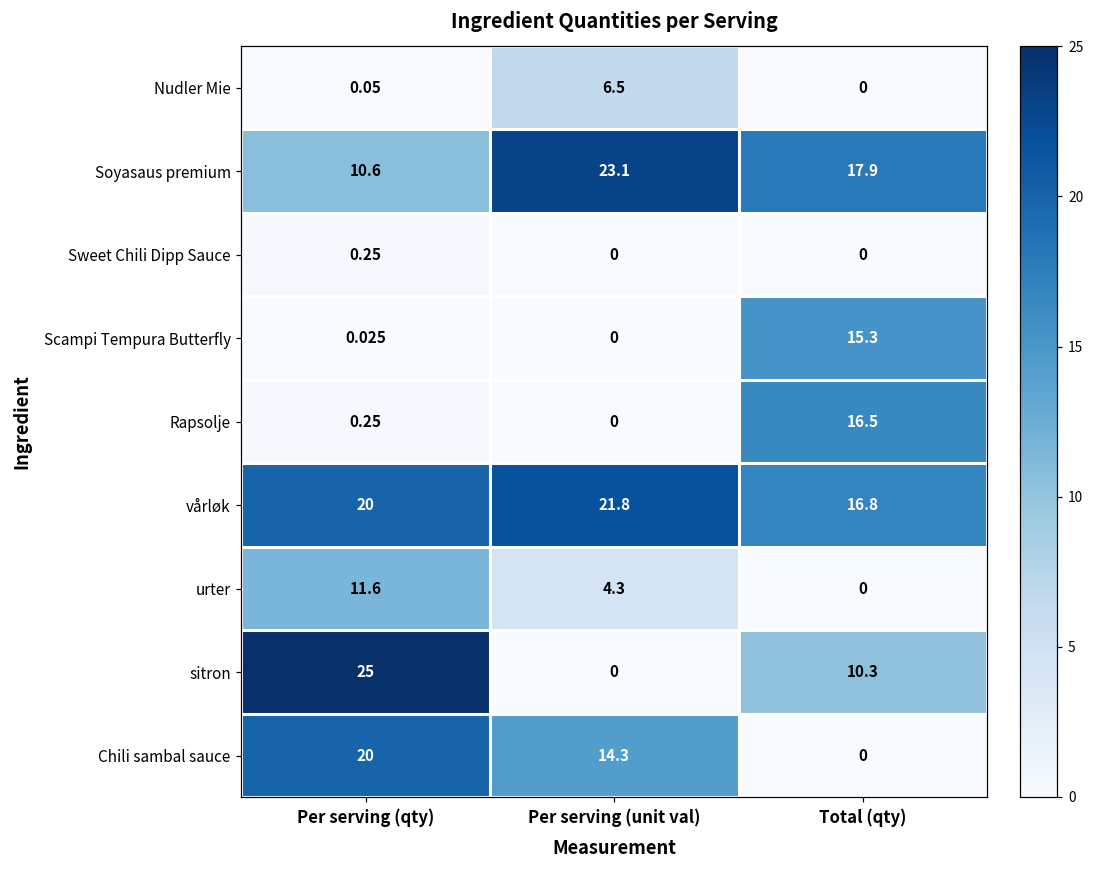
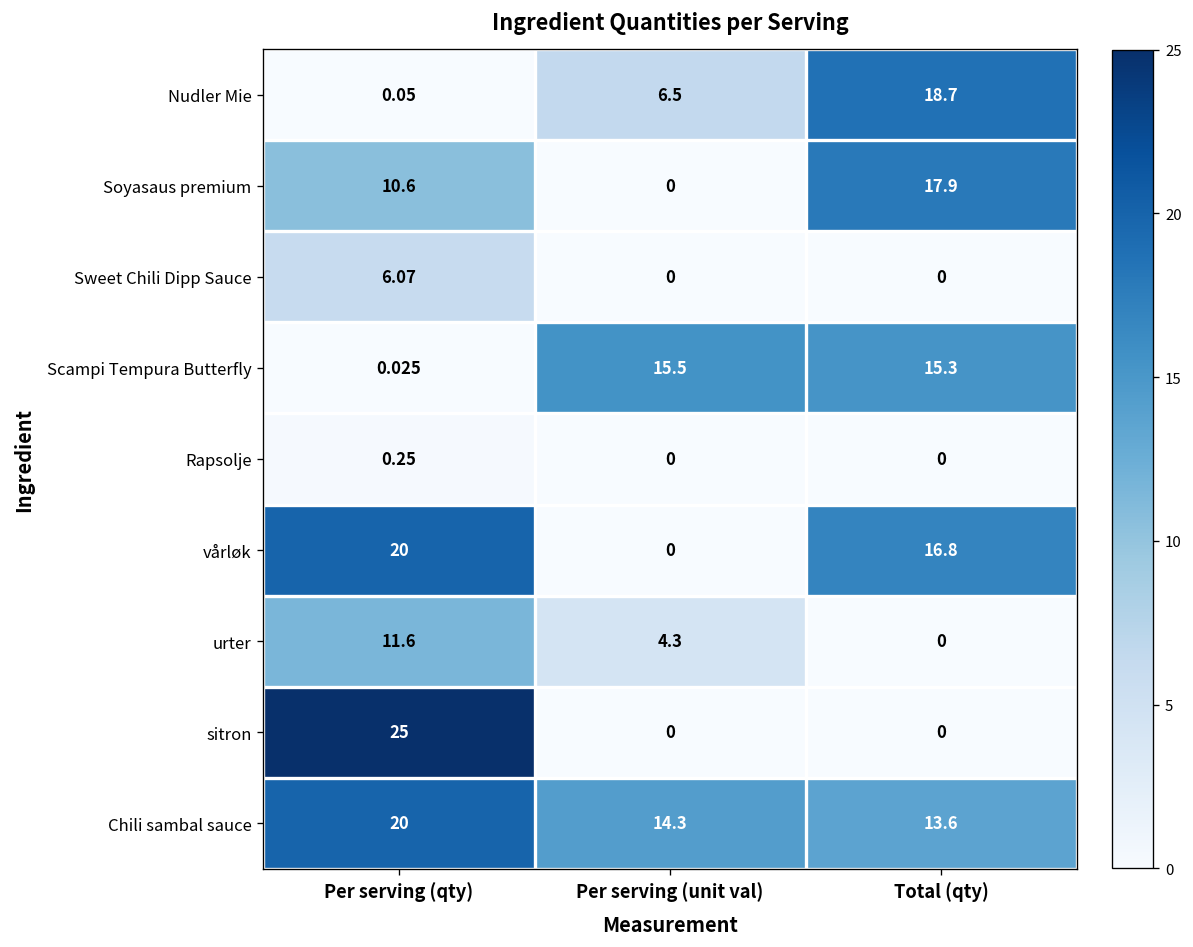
Nudler Mie, Total (qty): 0 -> 18.7
Soyasaus premium, Per serving (unit val): 23.1 -> 0
Sweet Chili Dipp Sauce, Per serving (qty): 0.25 -> 6.07
Scampi Tempura Butterfly, Per serving (unit val): 0 -> 15.5
Rapsolje, Total (qty): 16.5 -> 0
vårløk, Per serving (unit val): 21.8 -> 0
sitron, Total (qty): 10.3 -> 0
Chili sambal sauce, Total (qty): 0 -> 13.6
